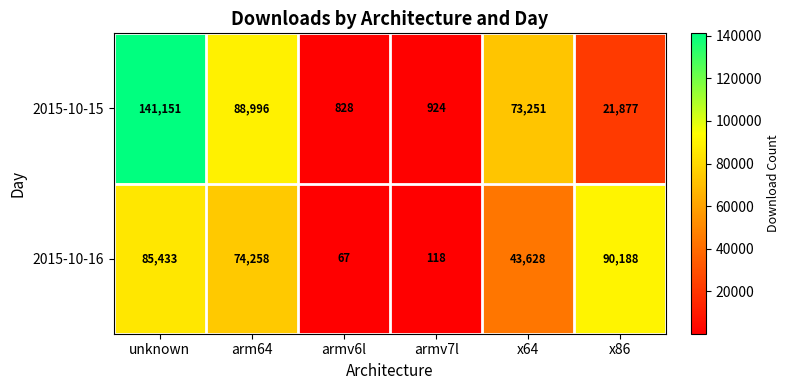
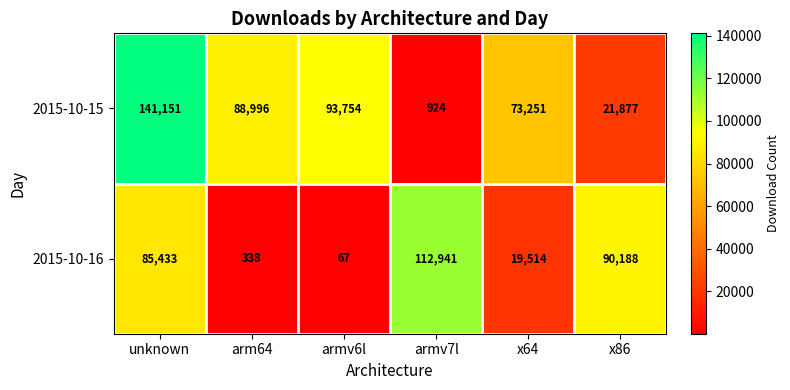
2015-10-15, armv6l: 828 -> 93,754
2015-10-16, arm64: 74,258 -> 338
2015-10-16, armv7l: 118 -> 112,941
2015-10-16, x64: 43,628 -> 19,514
